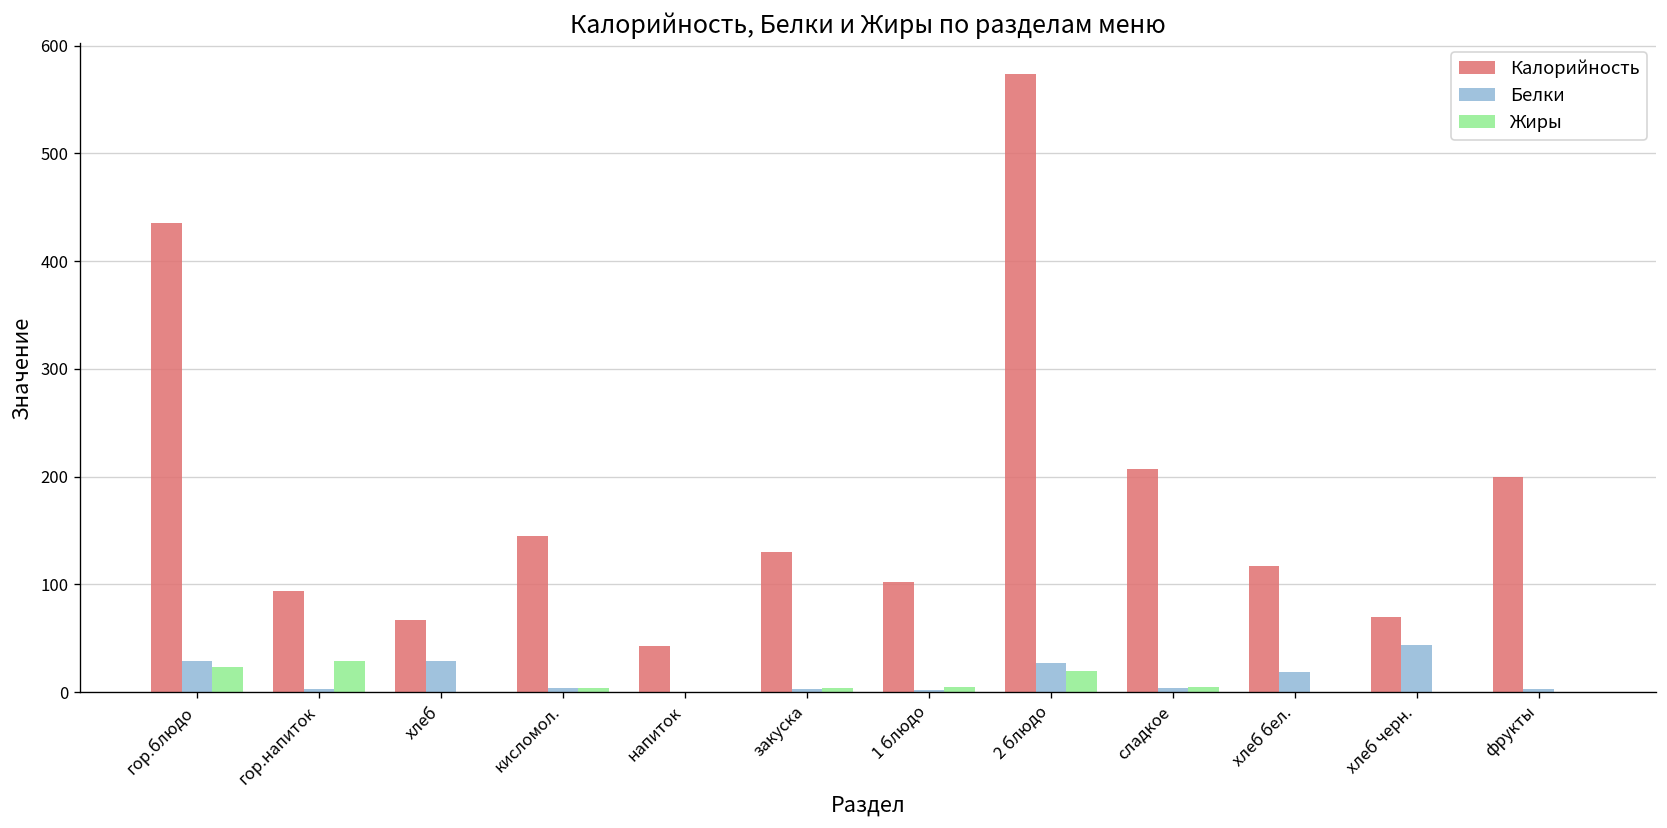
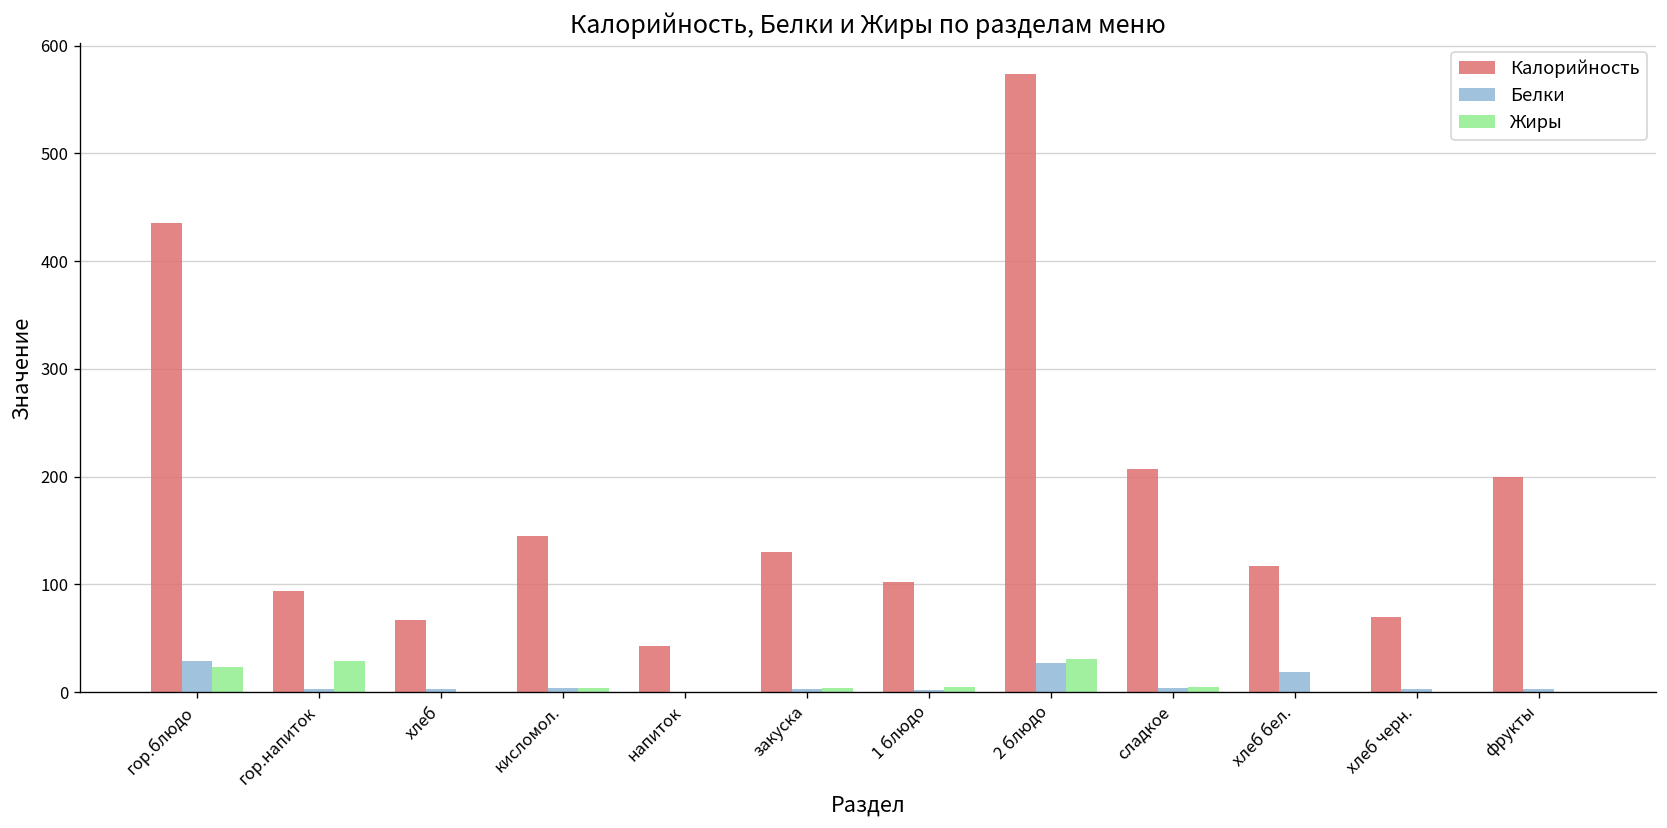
Белки, хлеб: 30 -> 0
Жиры, 2 блюдо: 20 -> 30
Белки, хлеб черн.: 40 -> 0
